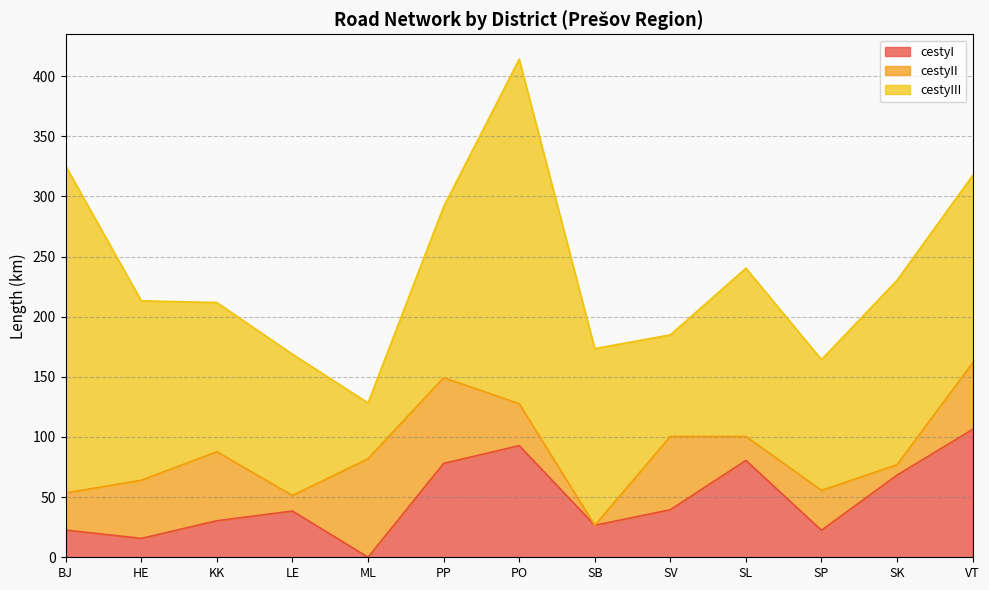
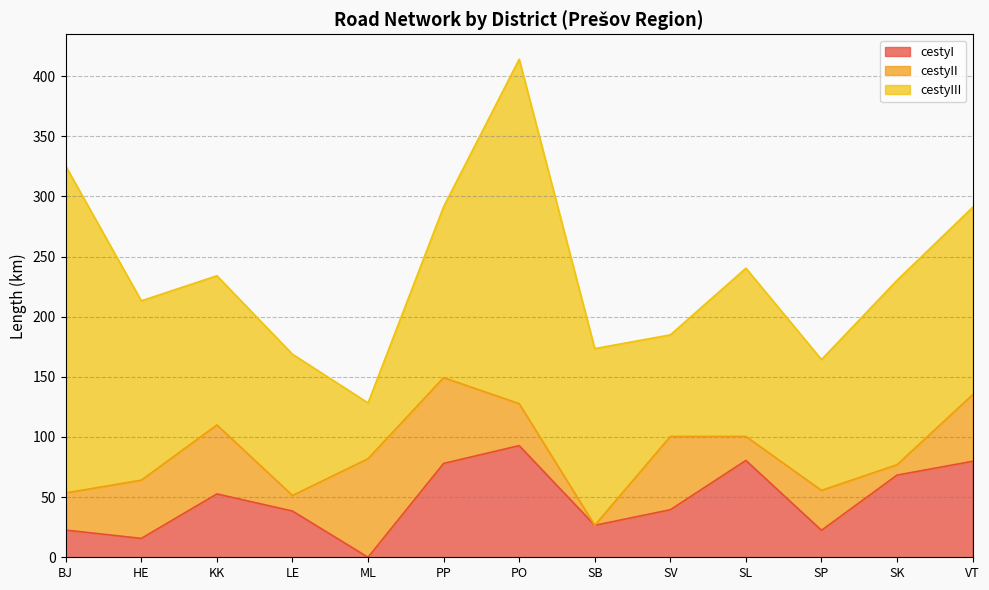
cestyI, KK: 30 -> 53
cestyI, VT: 106 -> 80
